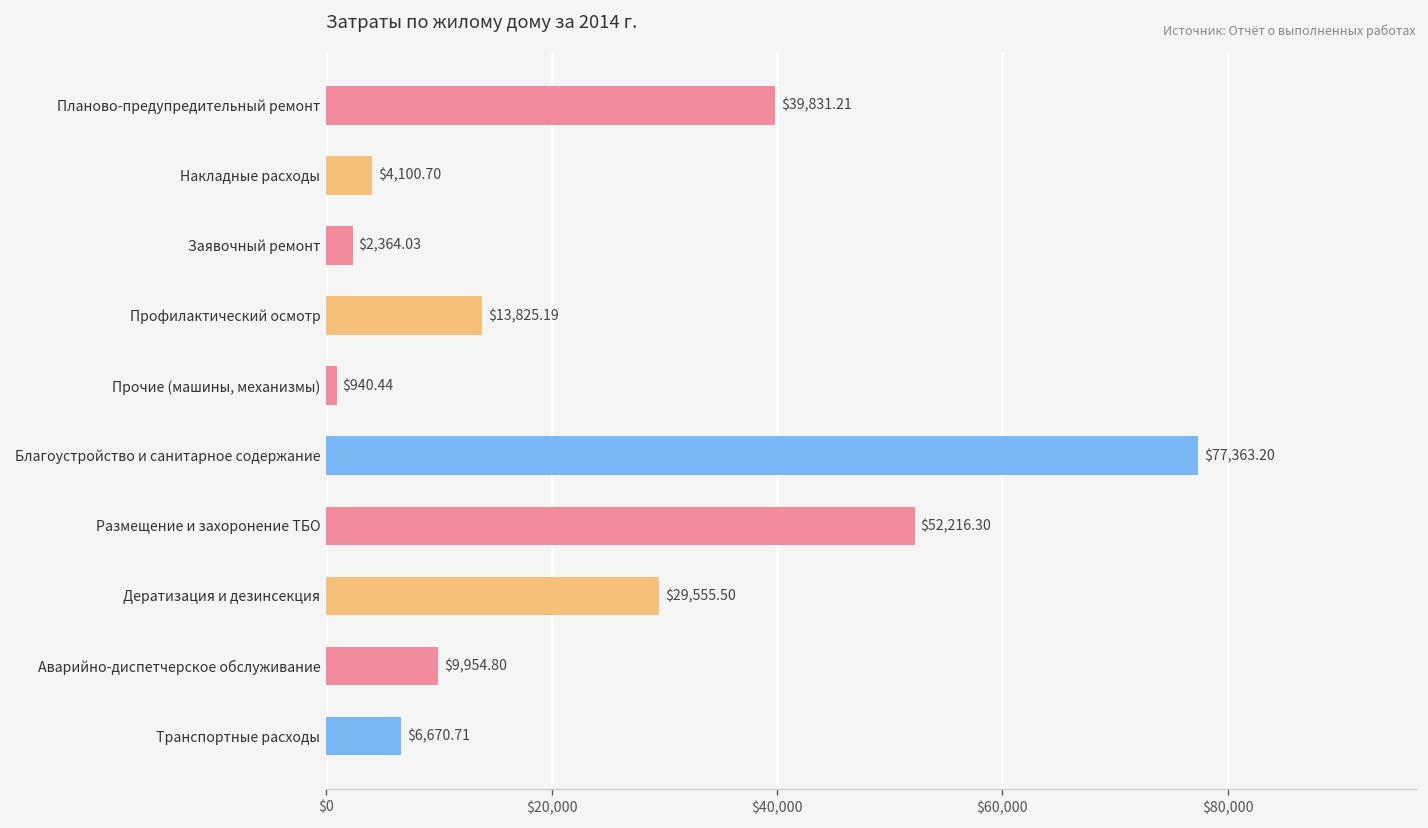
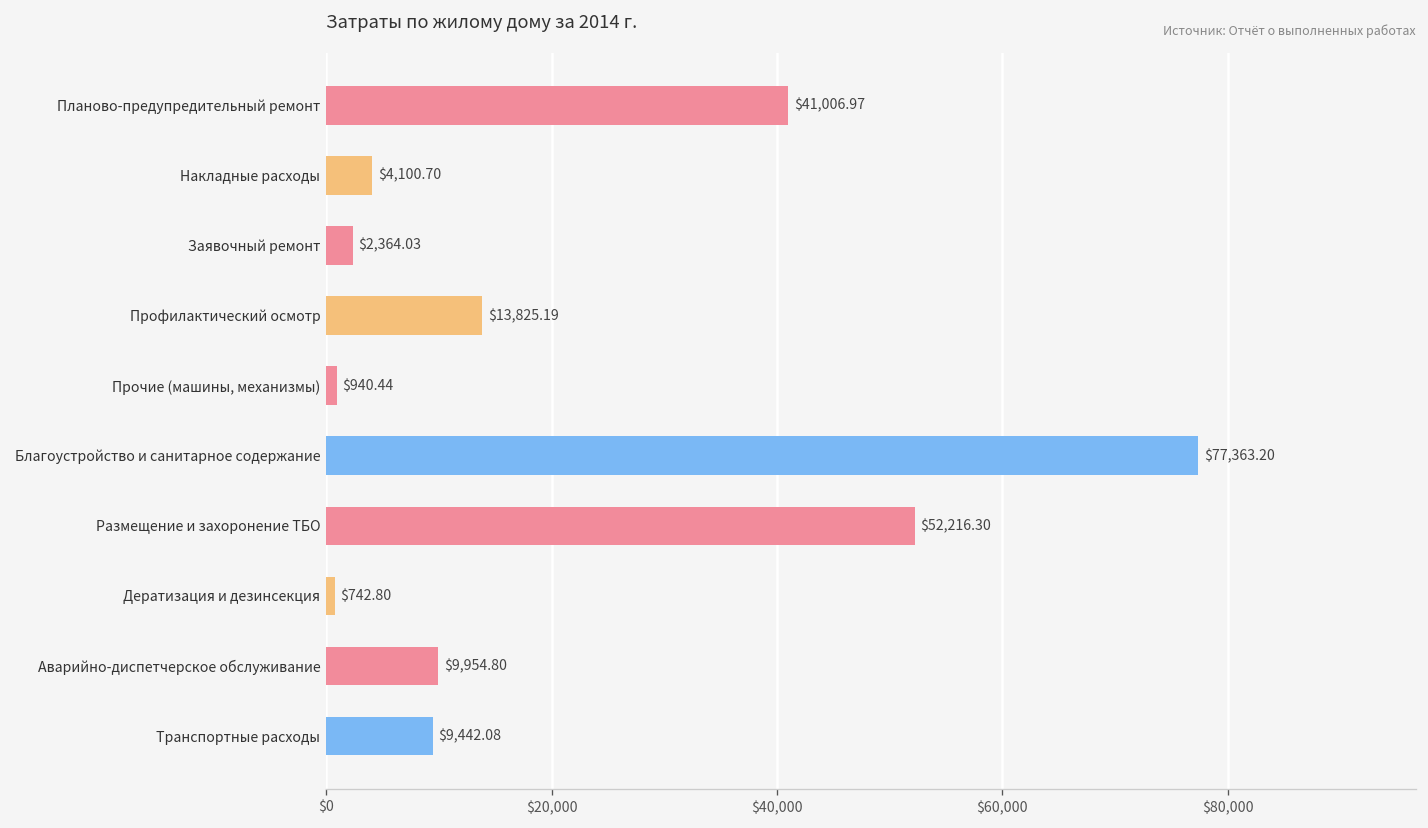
Планово-предупредительный ремонт: $39,831.21 -> $41,006.97
Дератизация и дезинсекция: $29,555.50 -> $742.80
Транспортные расходы: $6,670.71 -> $9,442.08
